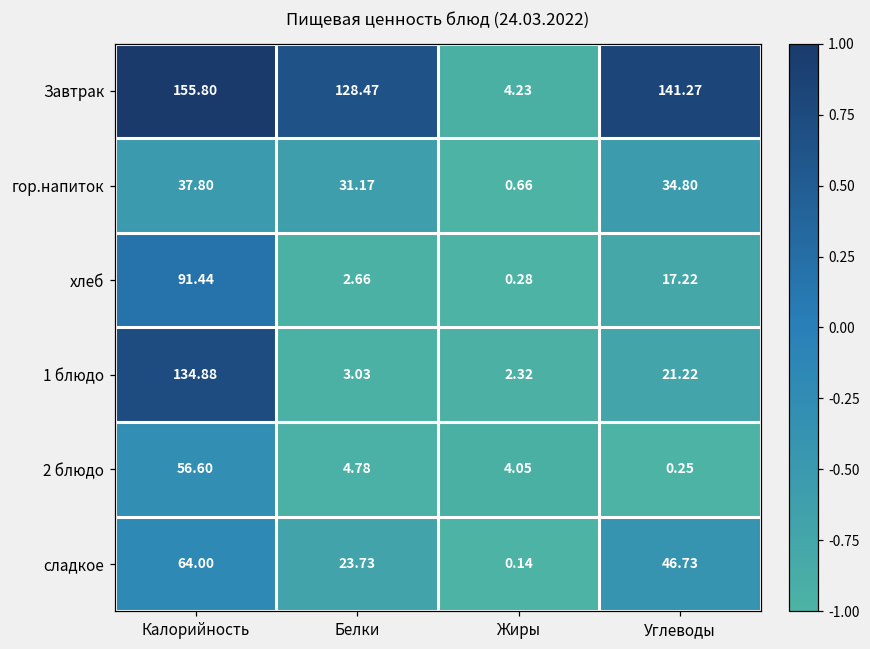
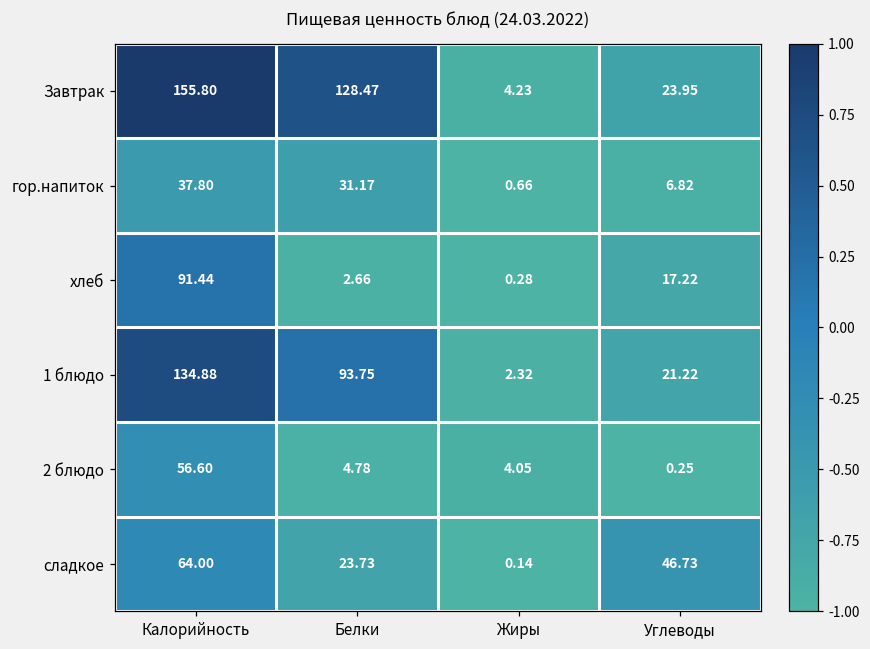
Завтрак, Углеводы: 141.27 -> 23.95
гор.напиток, Углеводы: 34.80 -> 6.82
1 блюдо, Белки: 3.03 -> 93.75
